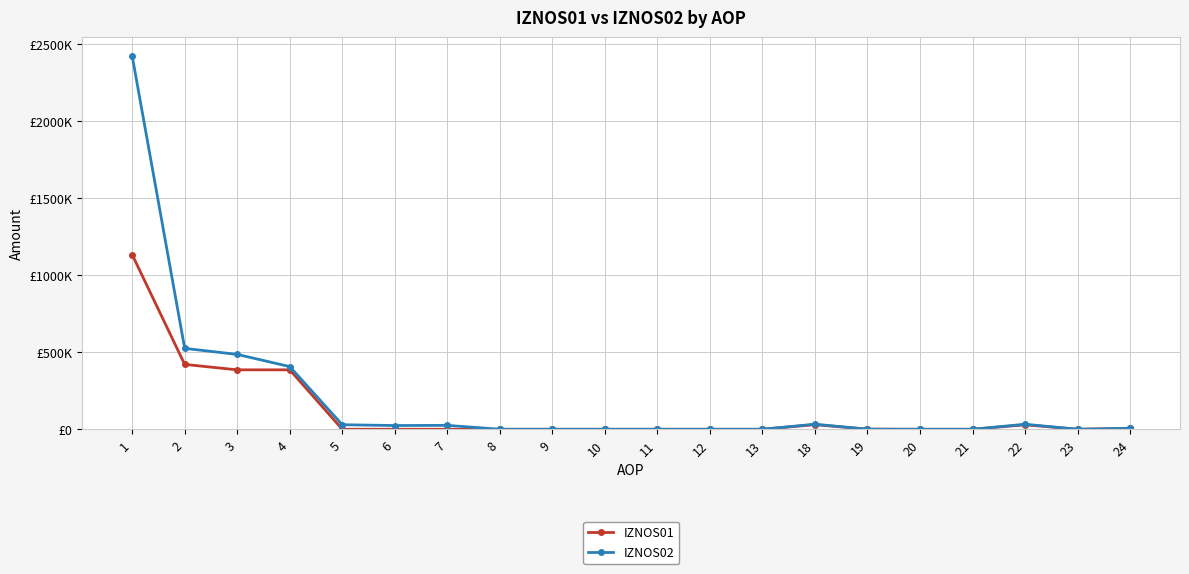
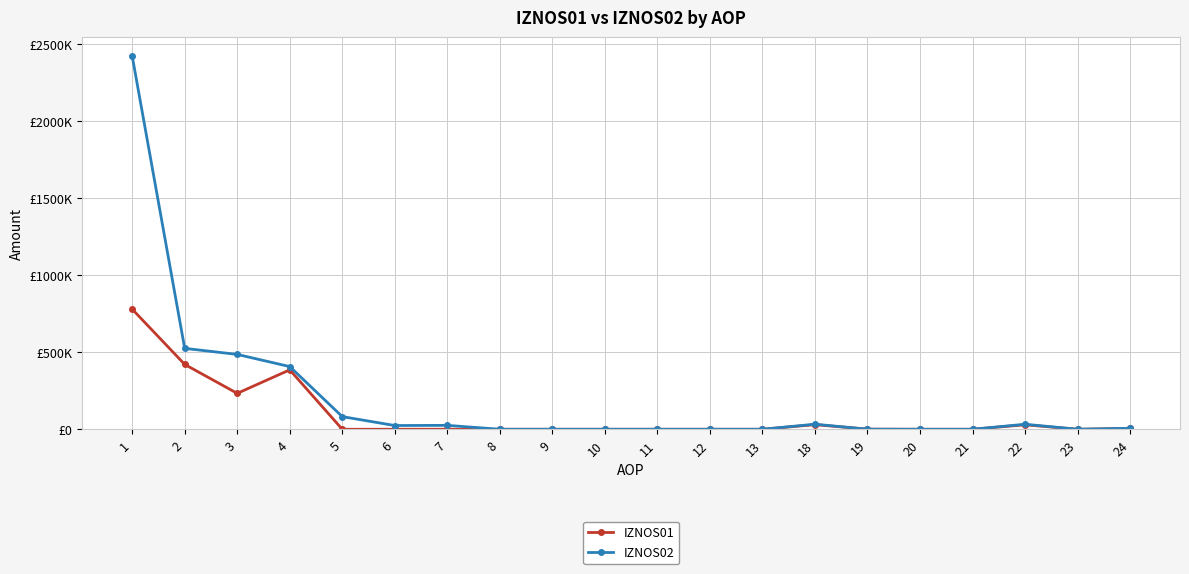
IZNOS01, 1: £1130000 -> £780000
IZNOS01, 3: £390000 -> £230000
IZNOS02, 5: £30000 -> £80000
